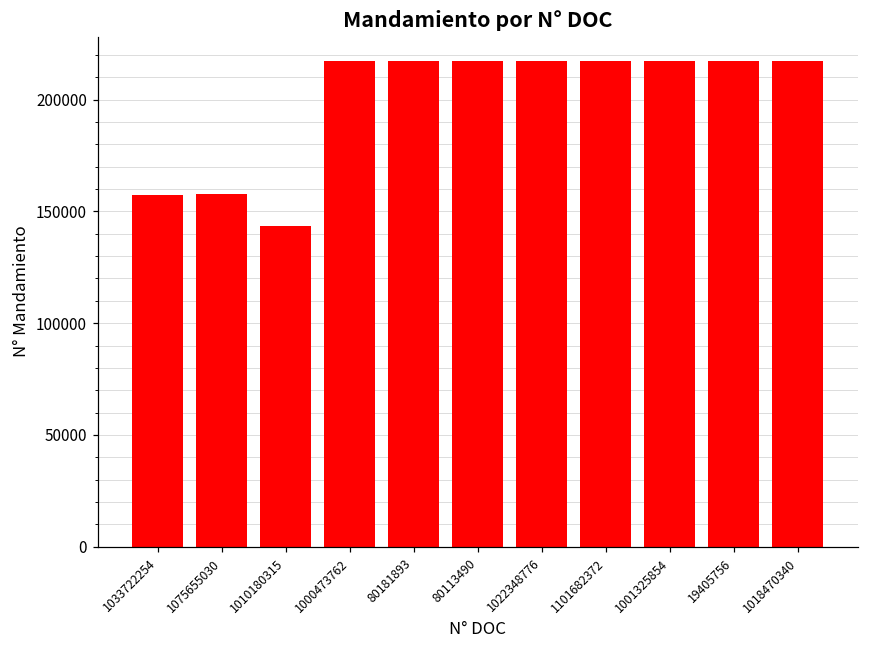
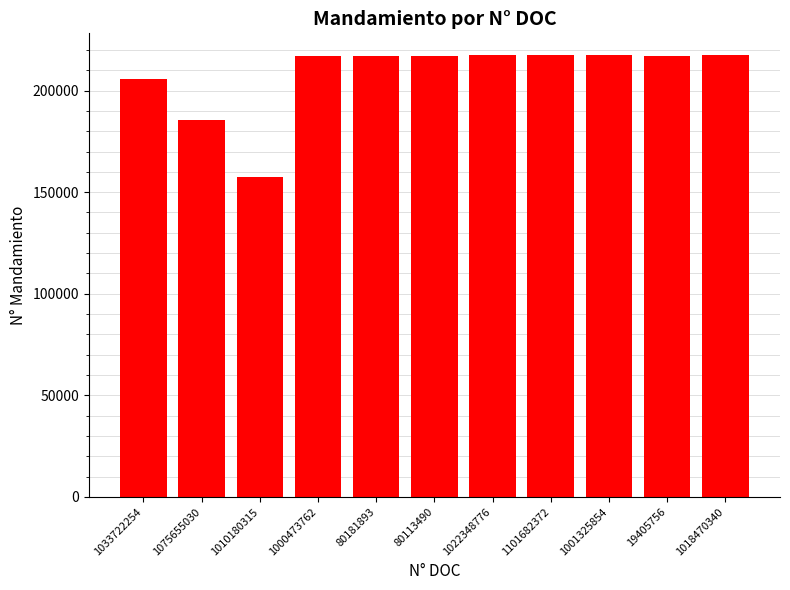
1033722254: 157000 -> 206000
1075655030: 158000 -> 186000
1010180315: 143000 -> 158000
